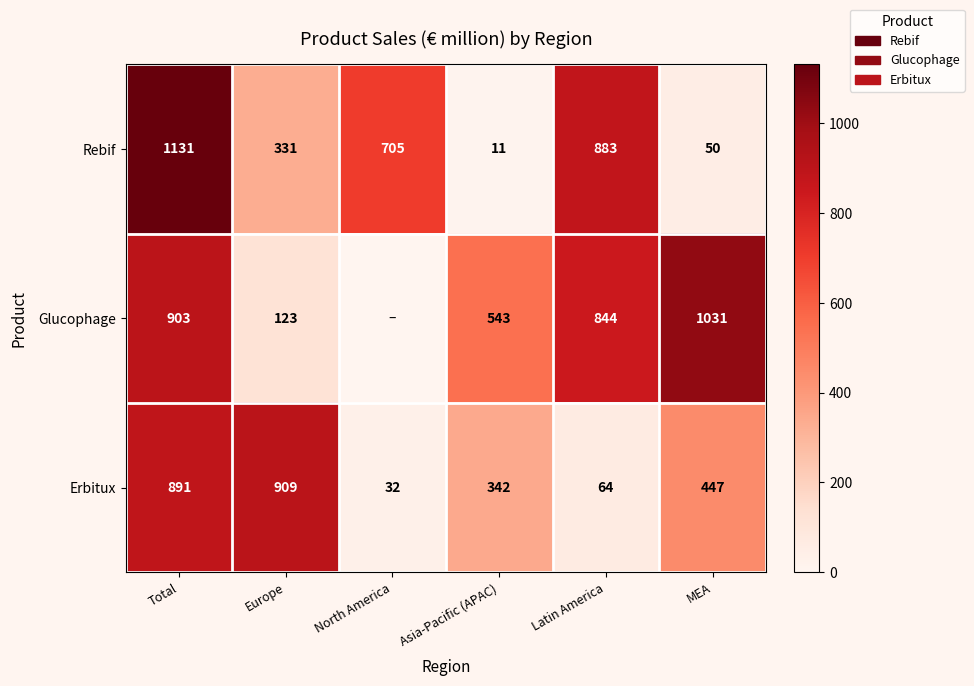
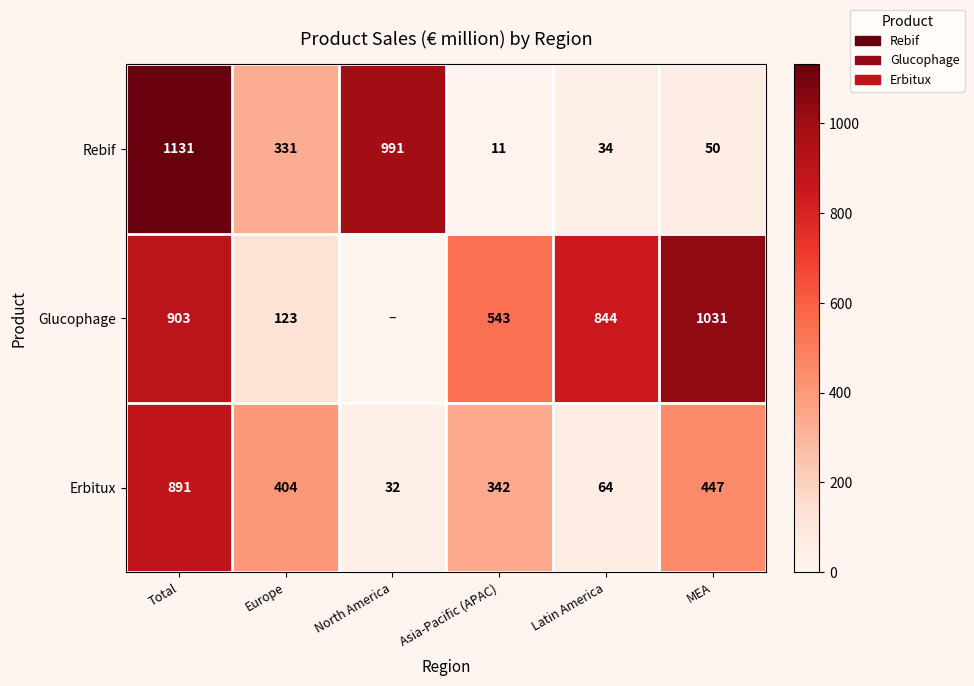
Rebif, North America: 705 -> 991
Rebif, Latin America: 883 -> 34
Erbitux, Europe: 909 -> 404
